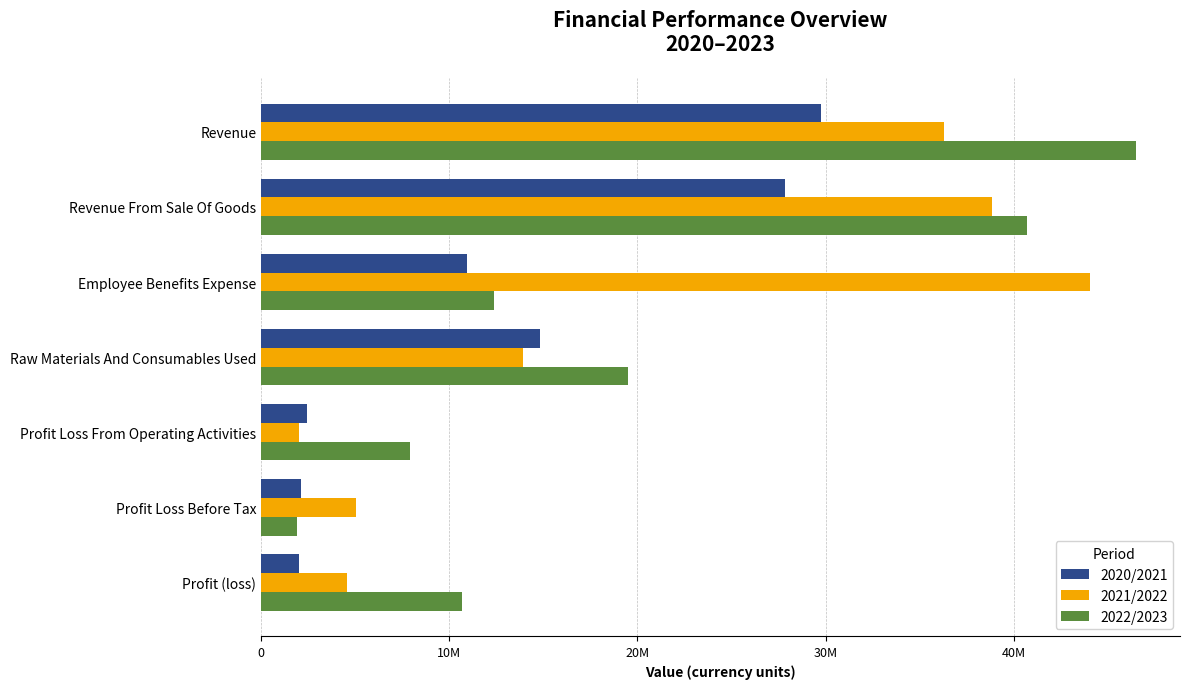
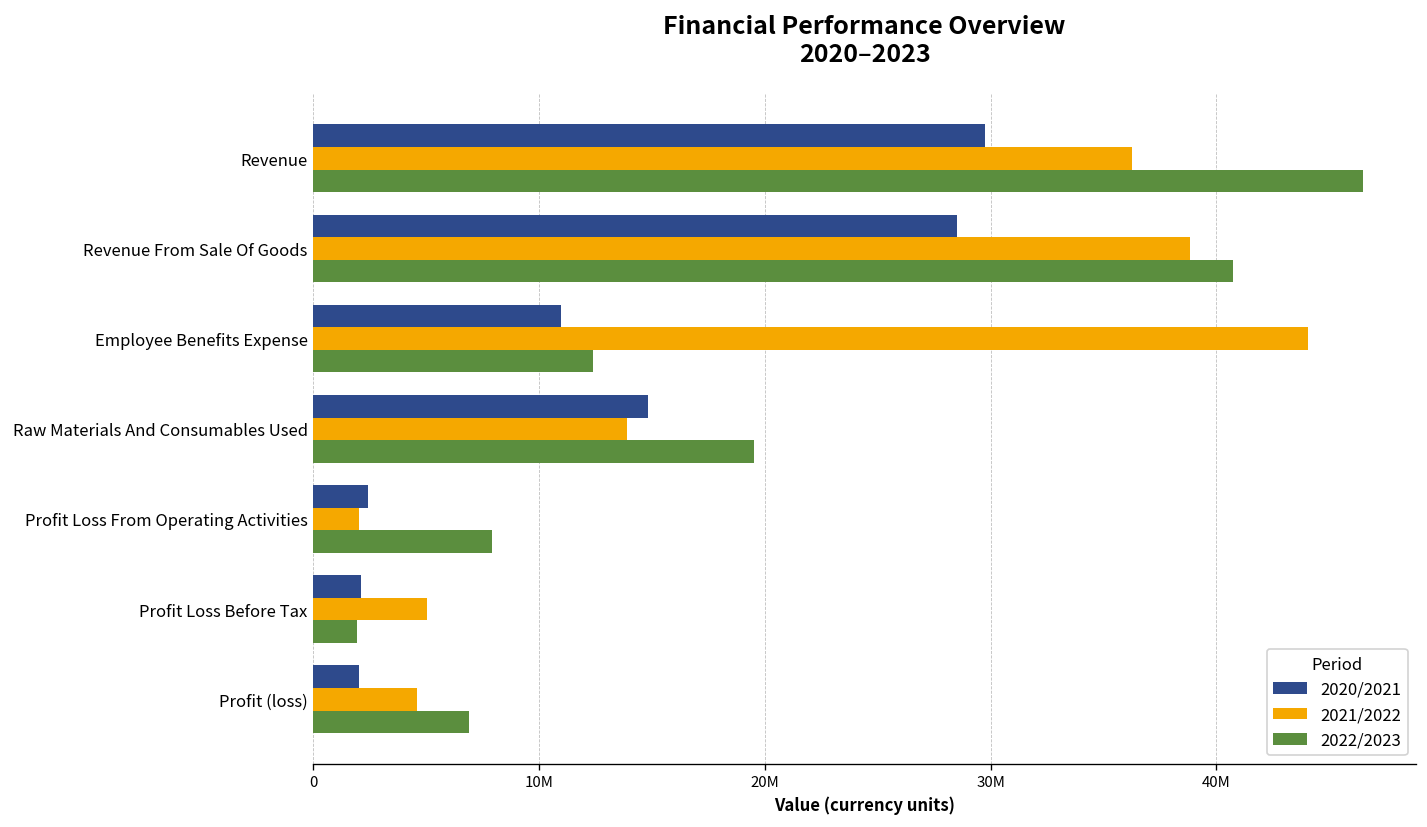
2020/2021, Revenue From Sale Of Goods: 27800000 -> 28500000
2022/2023, Profit (loss): 10700000 -> 6900000
